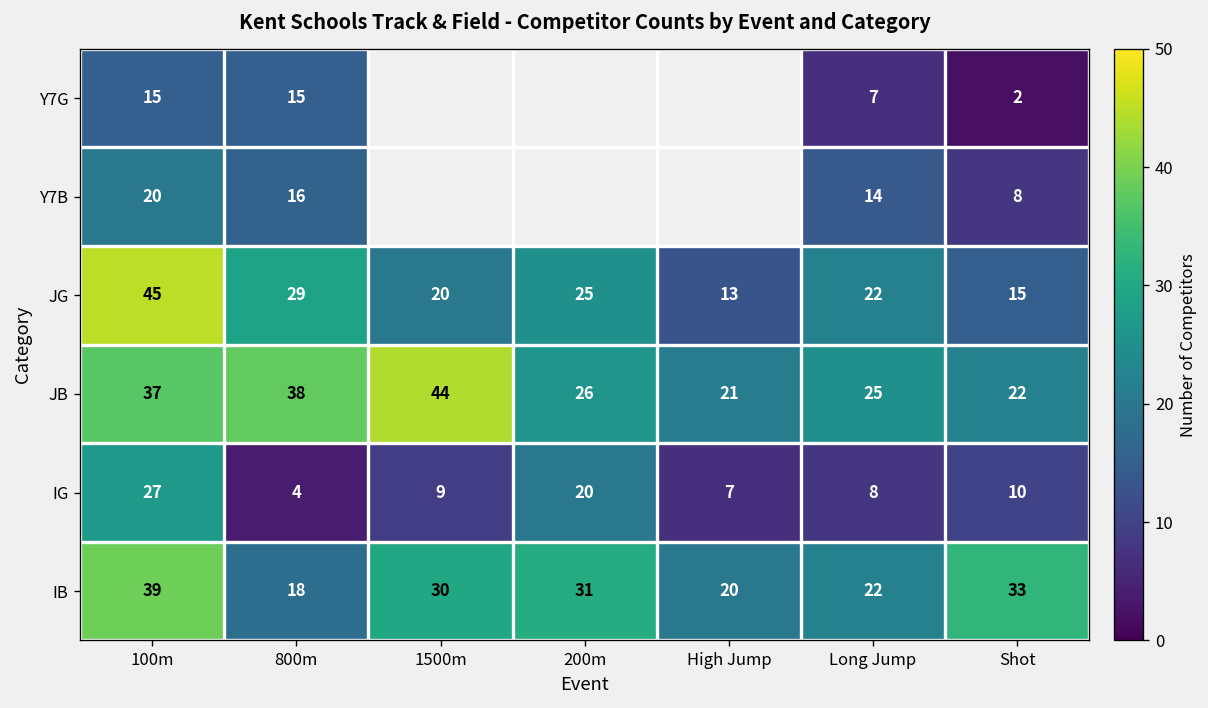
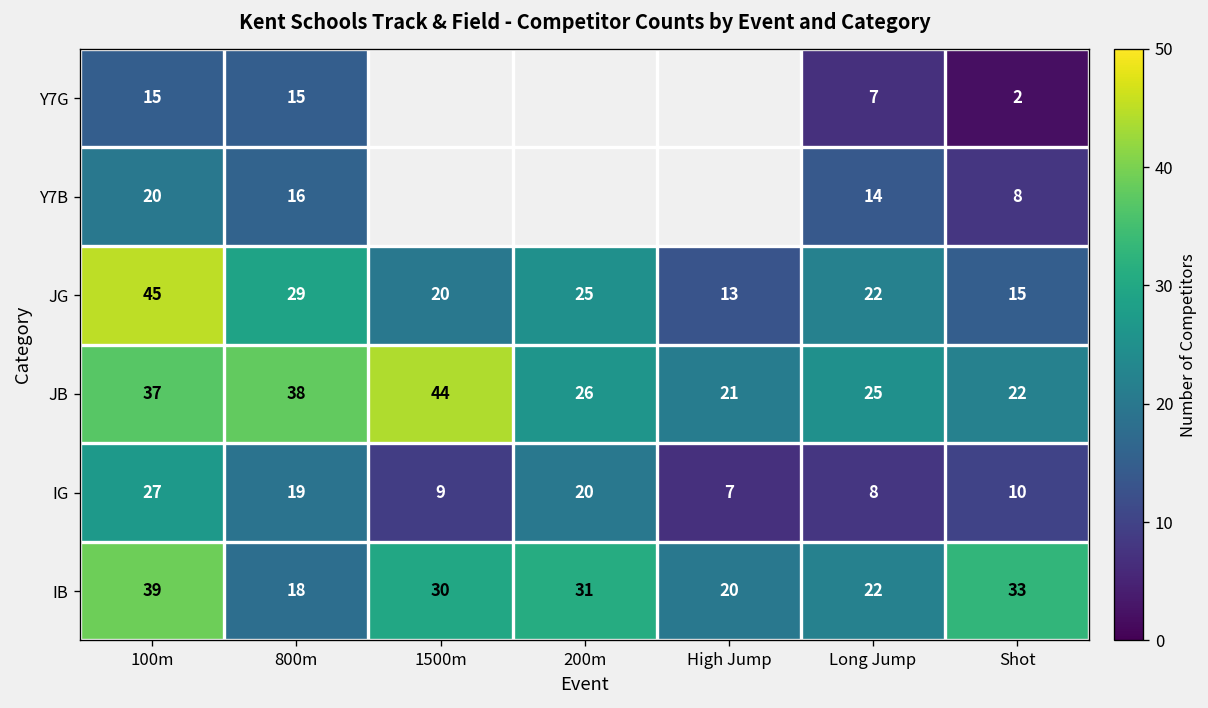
IG, 800m: 4 -> 19
